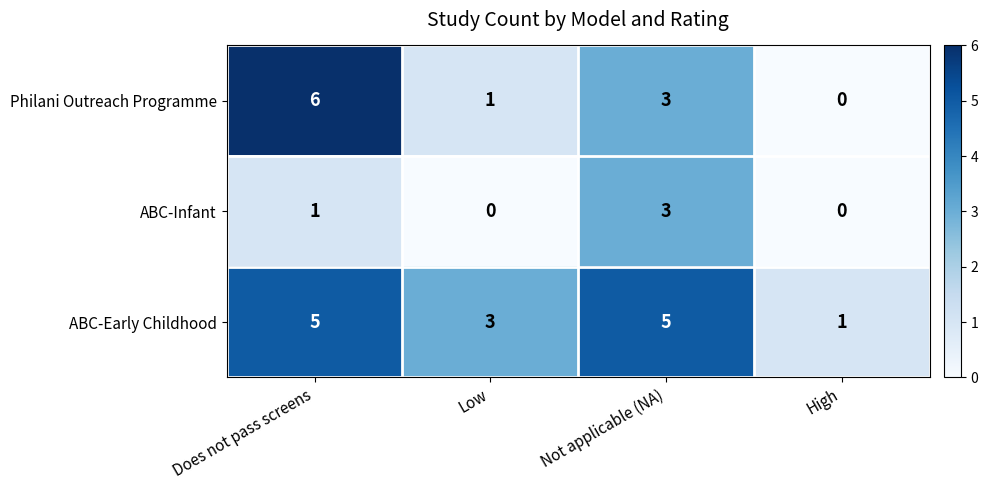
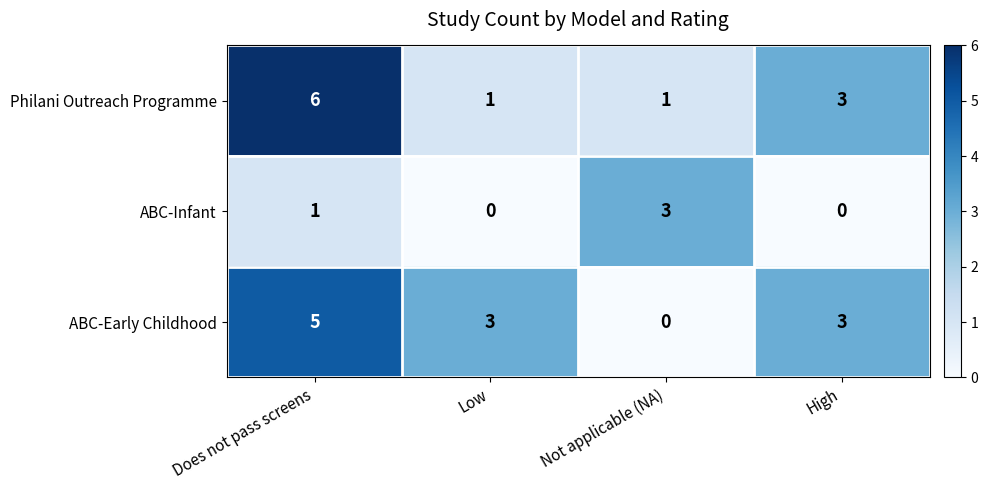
Philani Outreach Programme, Not applicable (NA): 3 -> 1
Philani Outreach Programme, High: 0 -> 3
ABC-Early Childhood, Not applicable (NA): 5 -> 0
ABC-Early Childhood, High: 1 -> 3
